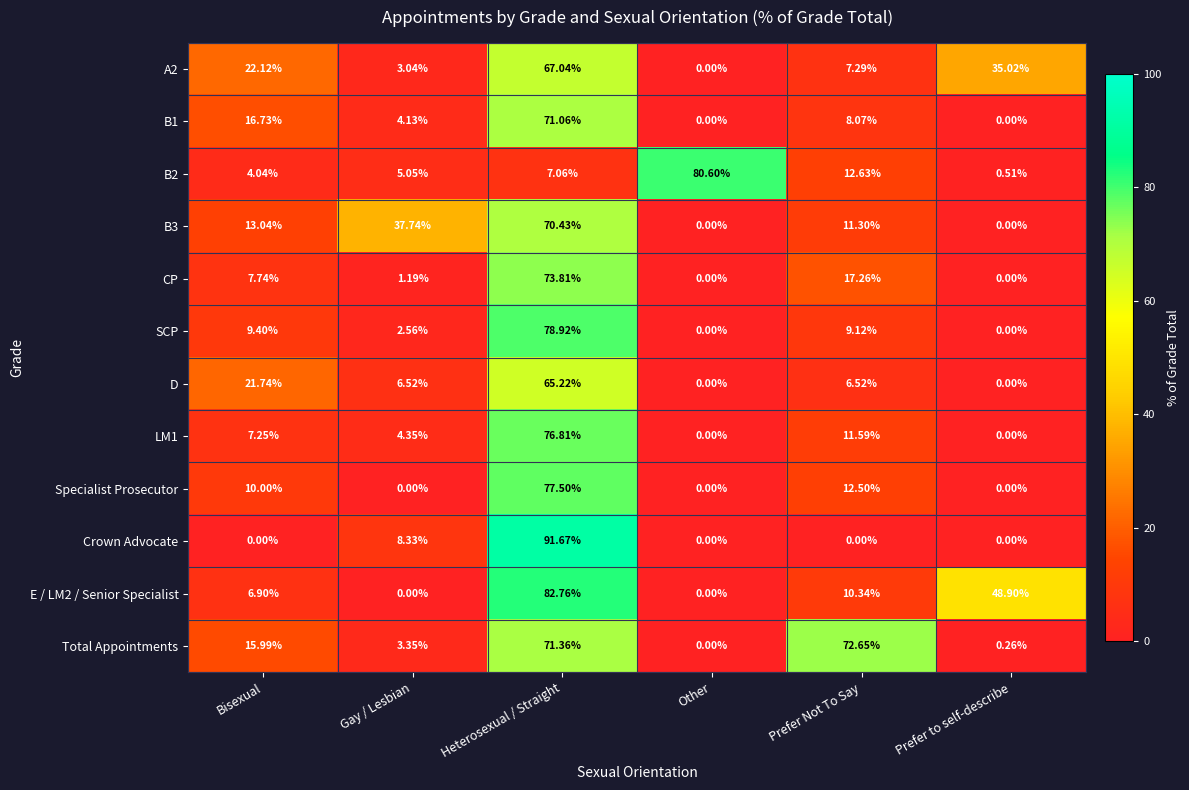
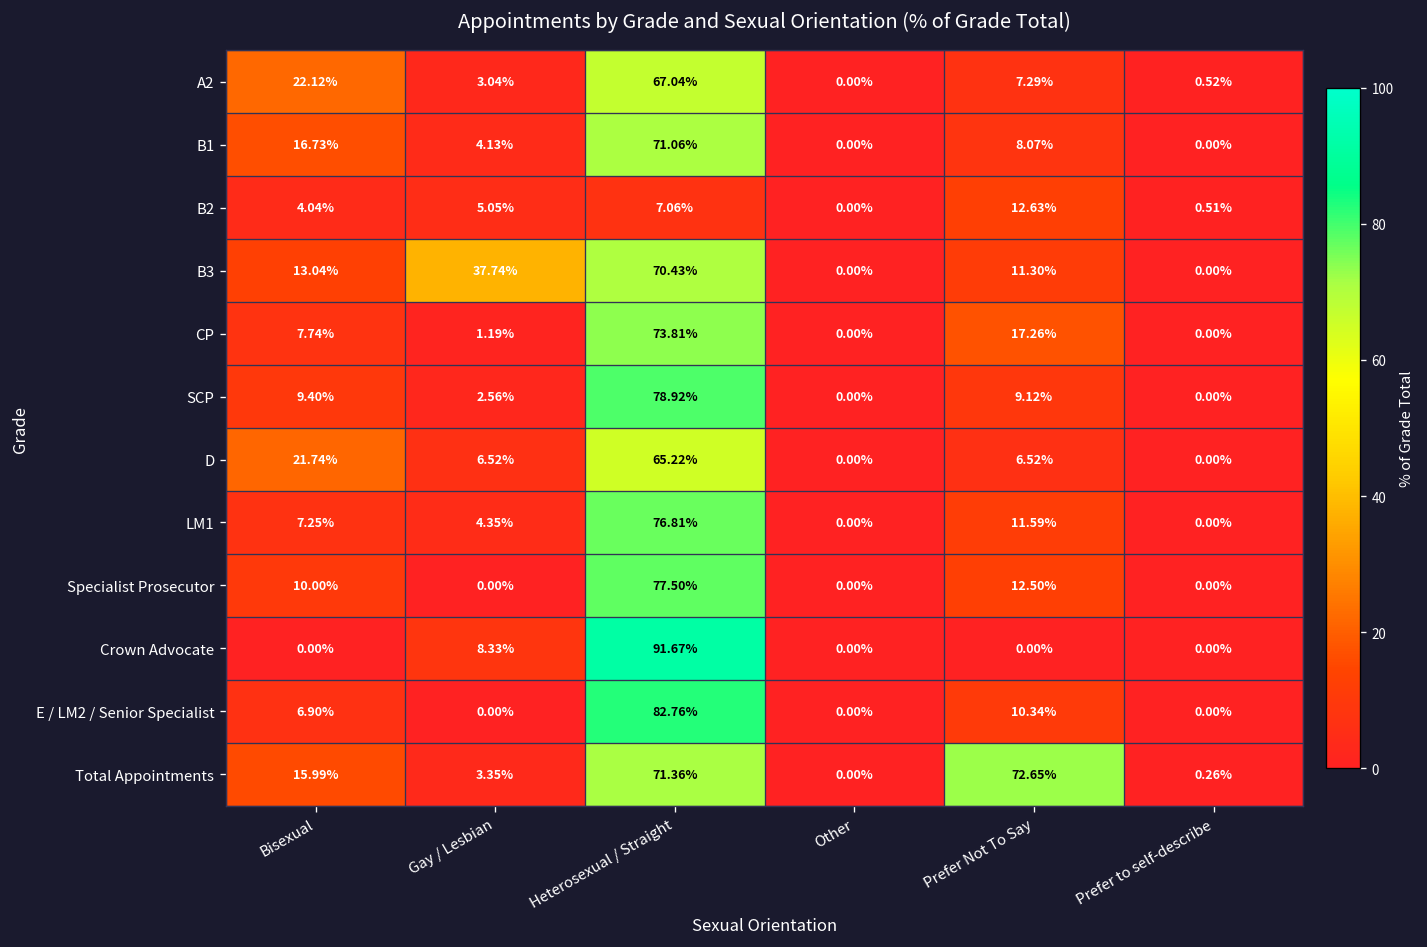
A2, Prefer to self-describe: 35.02% -> 0.52%
B2, Other: 80.60% -> 0.00%
E / LM2 / Senior Specialist, Prefer to self-describe: 48.90% -> 0.00%
